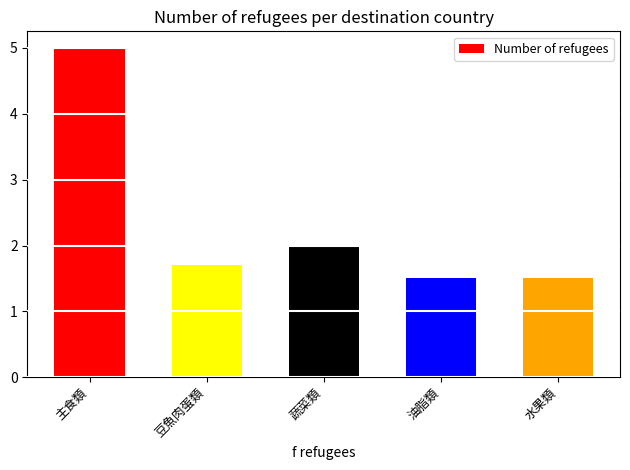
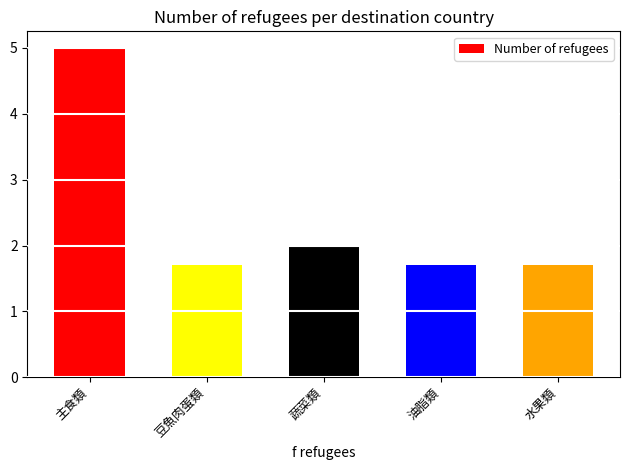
油脂類: 1.5 -> 1.7
水果類: 1.5 -> 1.7
